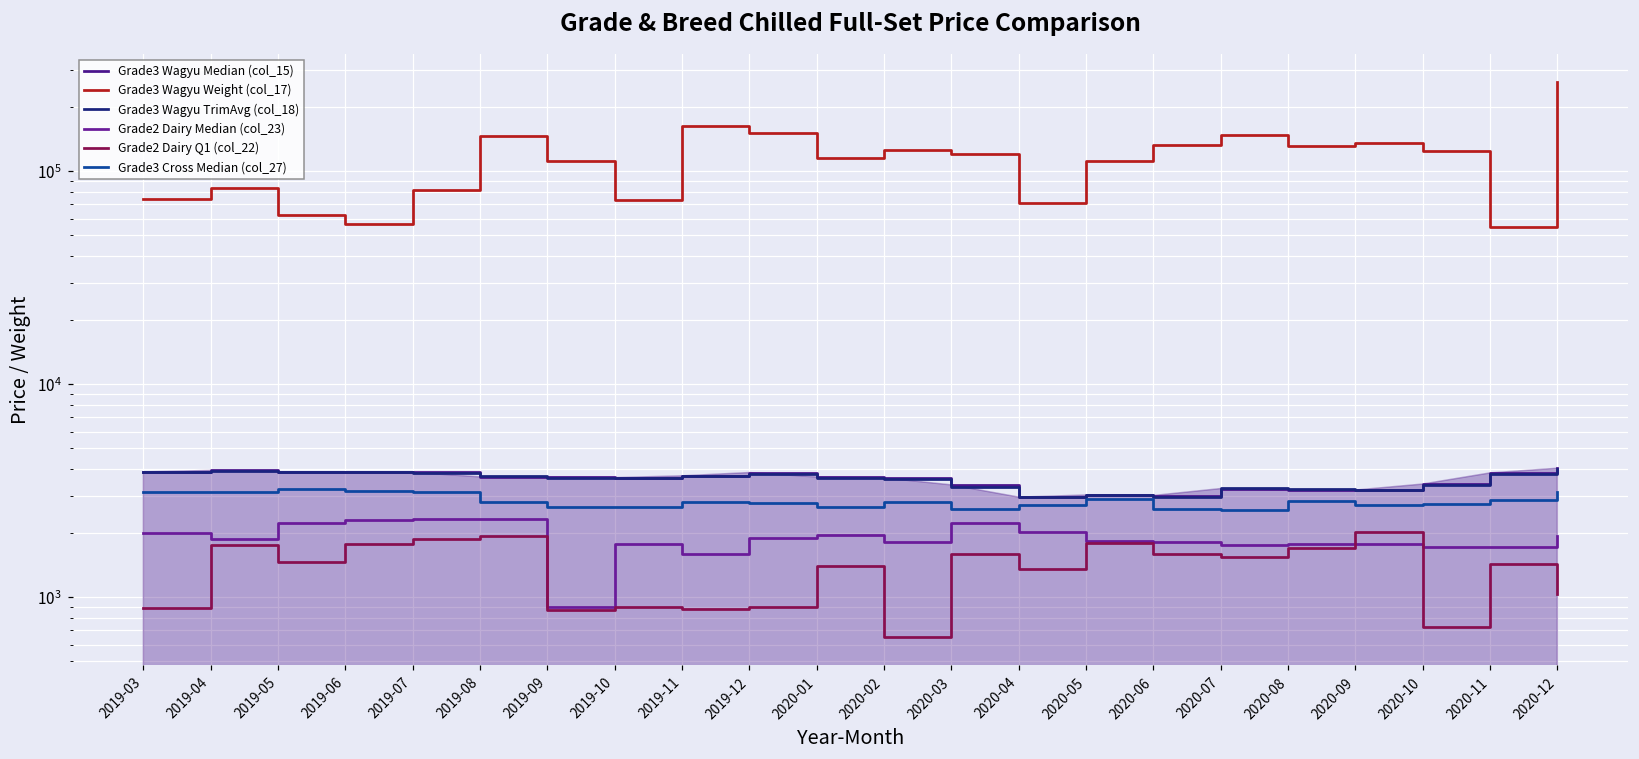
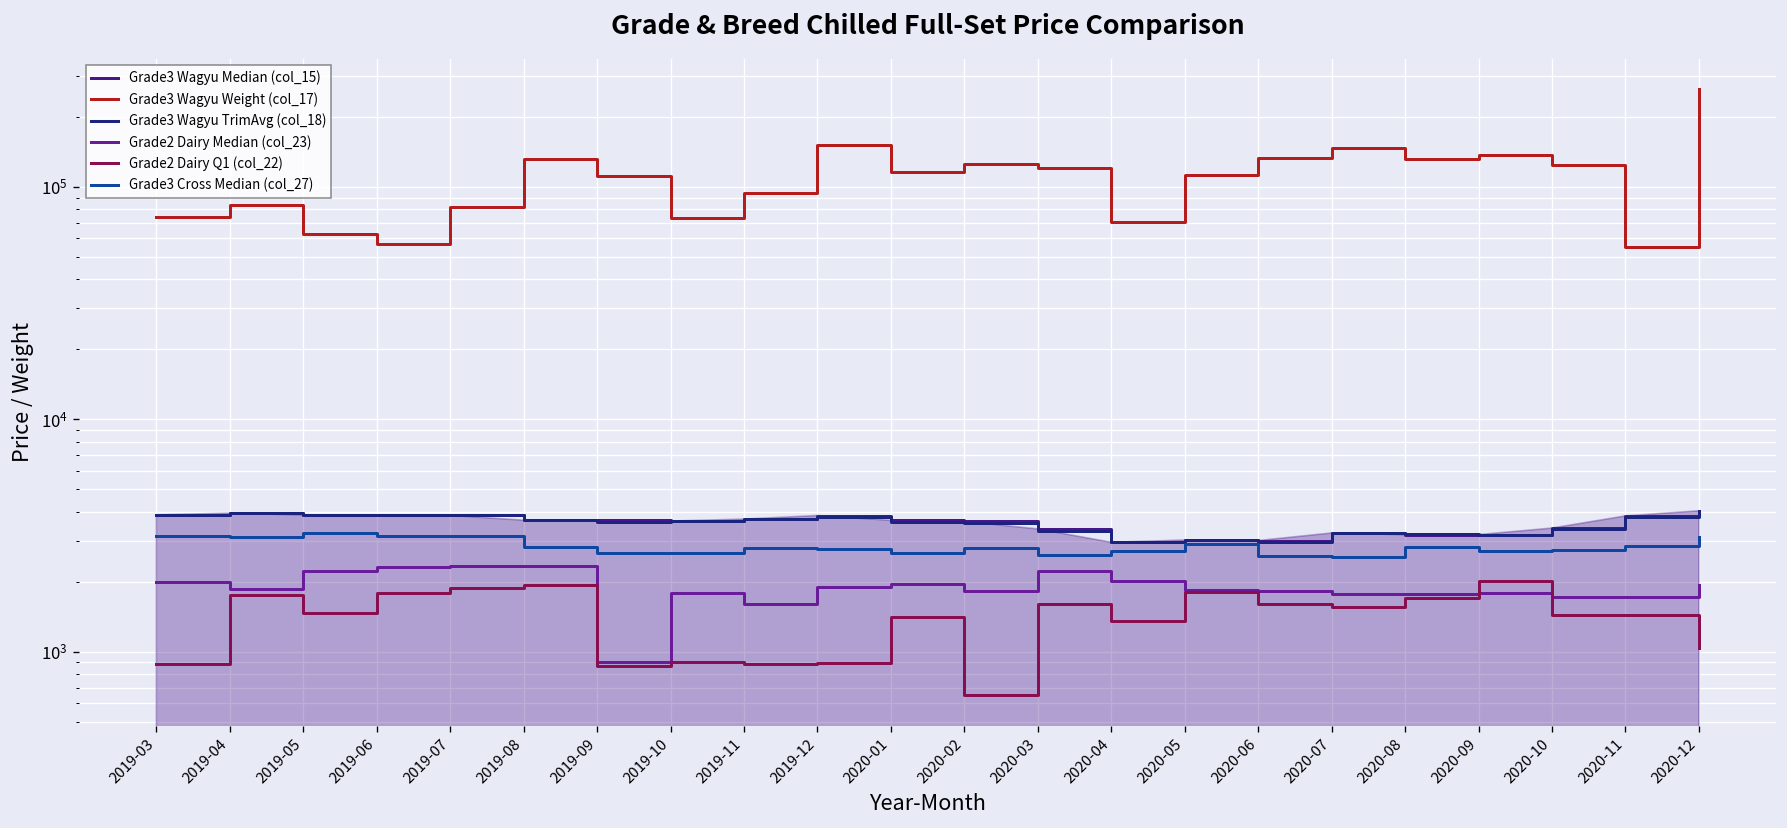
Grade3 Wagyu Weight (col_17), 2019-08: 150000 -> 130000
Grade3 Wagyu Weight (col_17), 2019-11: 160000 -> 90000
Grade2 Dairy Q1 (col_22), 2020-10: 720 -> 1400
